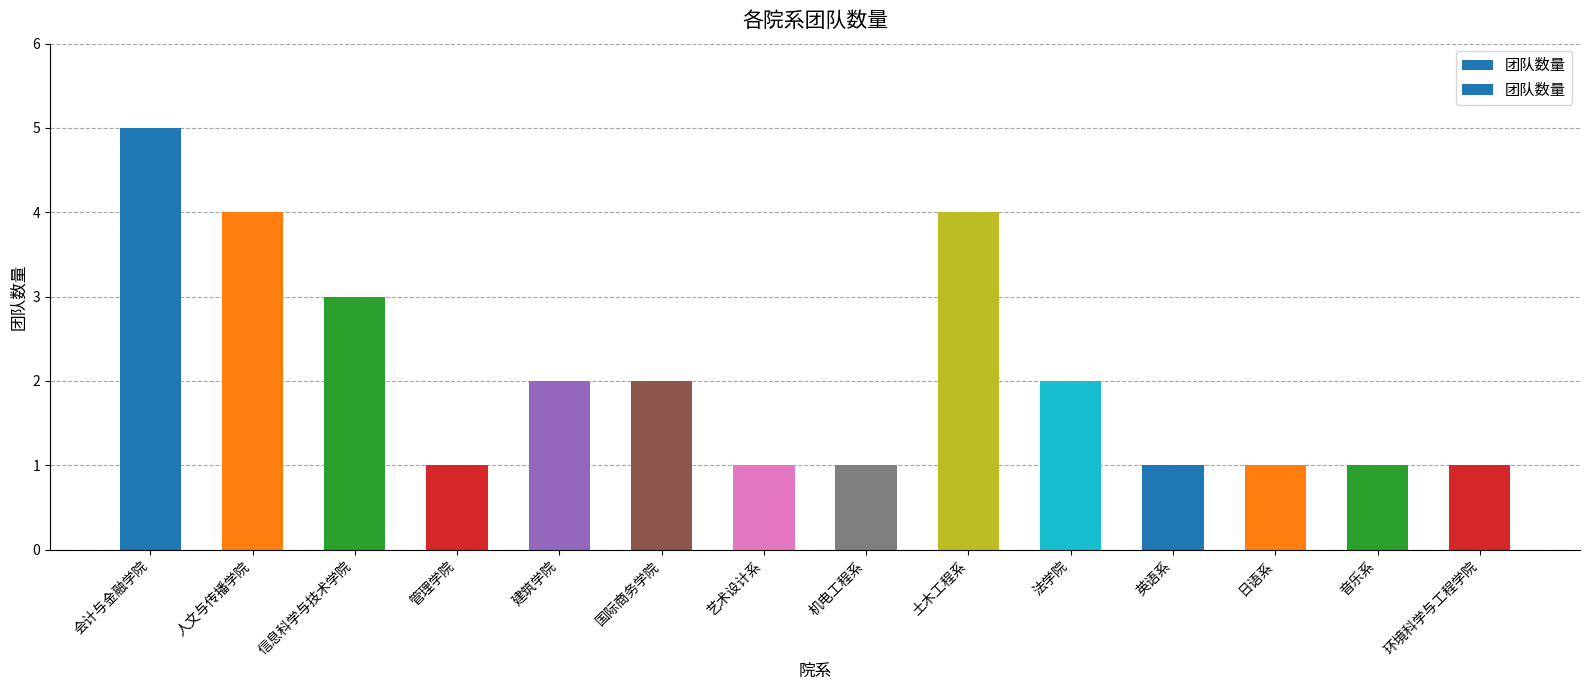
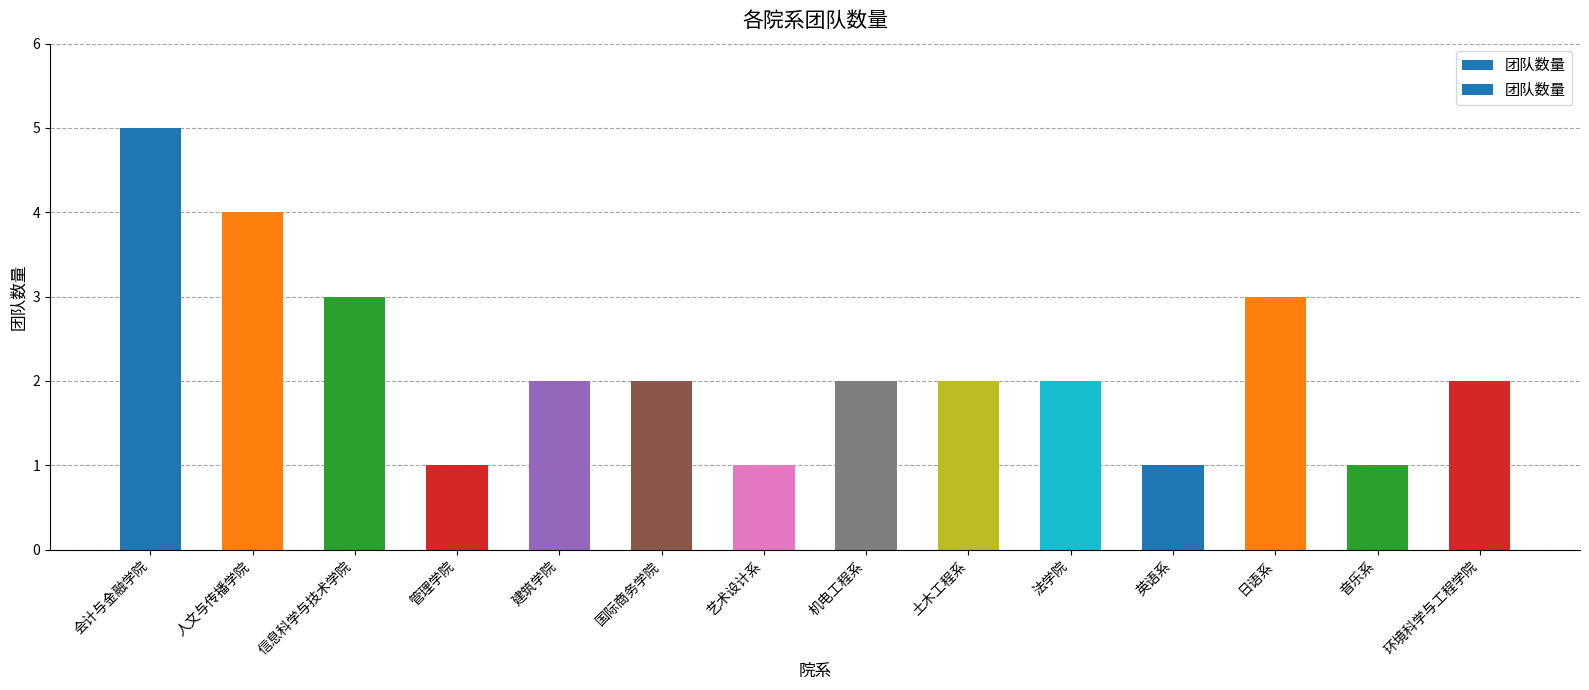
机电工程系: 1 -> 2
土木工程系: 4 -> 2
日语系: 1 -> 3
环境科学与工程学院: 1 -> 2
